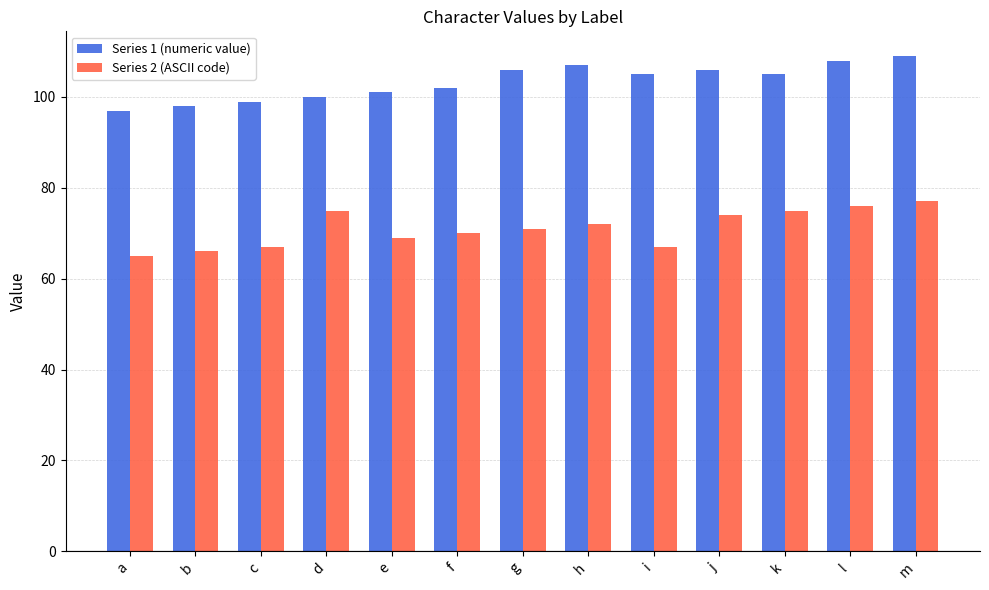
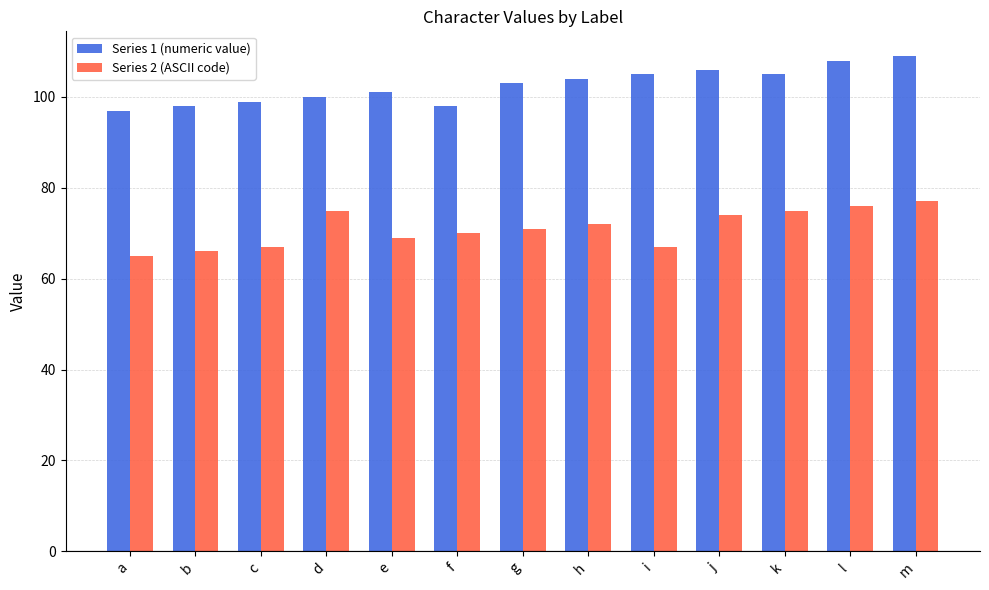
Series 1 (numeric value), f: 102 -> 98
Series 1 (numeric value), g: 106 -> 103
Series 1 (numeric value), h: 107 -> 104
